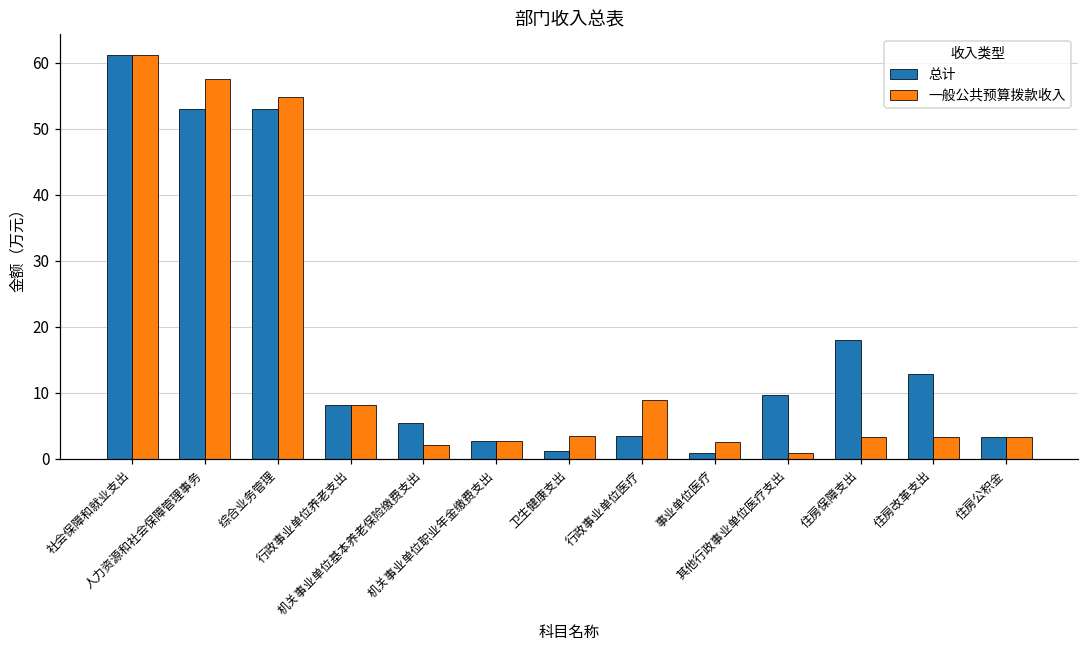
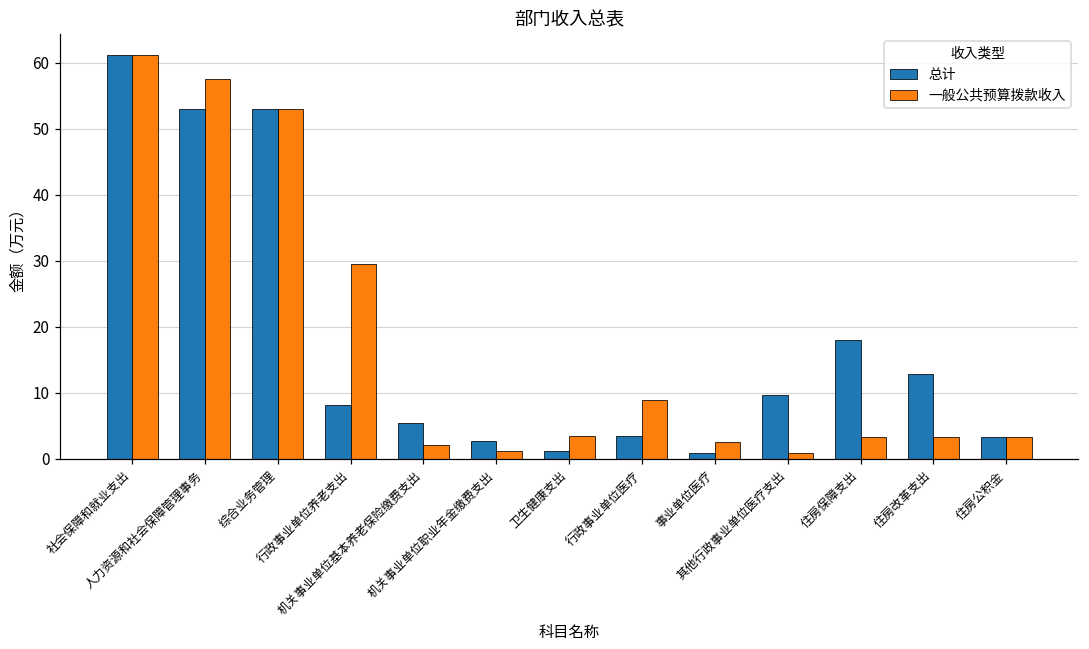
一般公共预算拨款收入, 综合业务管理: 55 -> 53
一般公共预算拨款收入, 行政事业单位养老支出: 8 -> 29
一般公共预算拨款收入, 机关事业单位职业年金缴费支出: 3 -> 1
